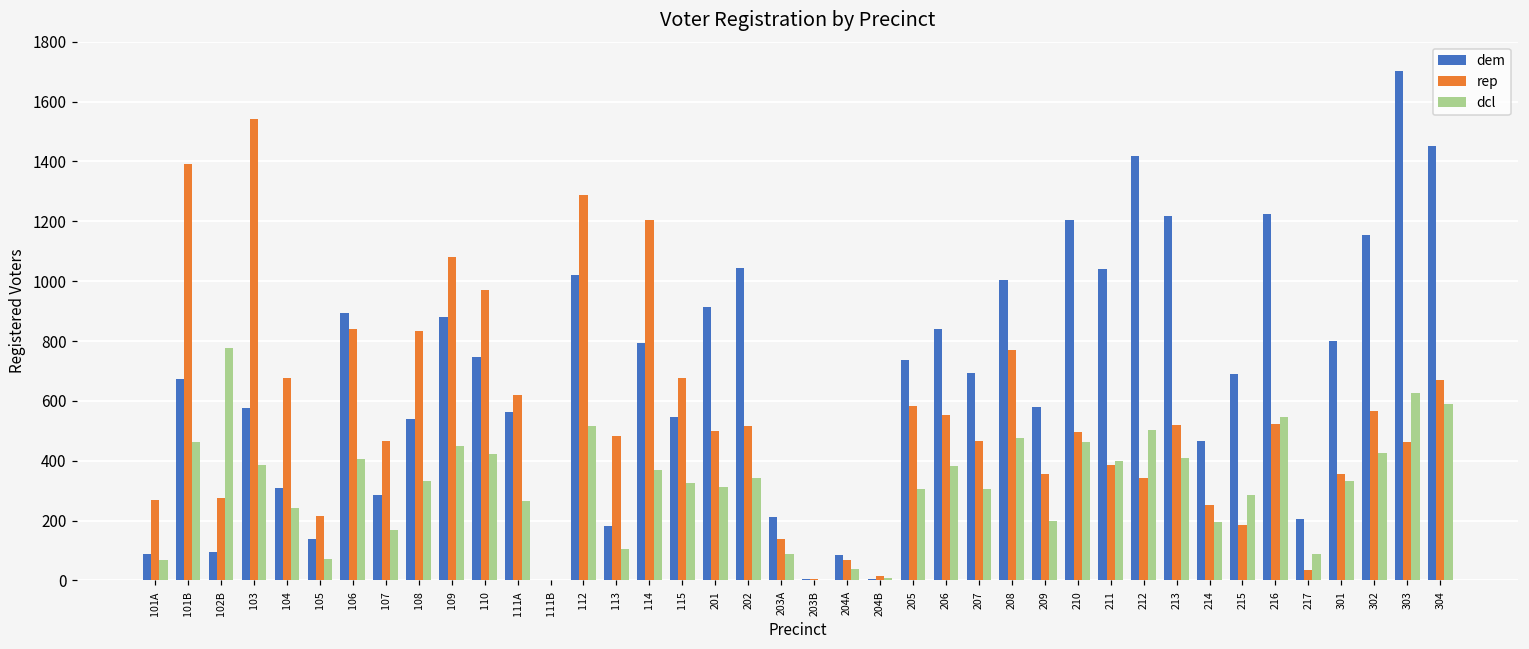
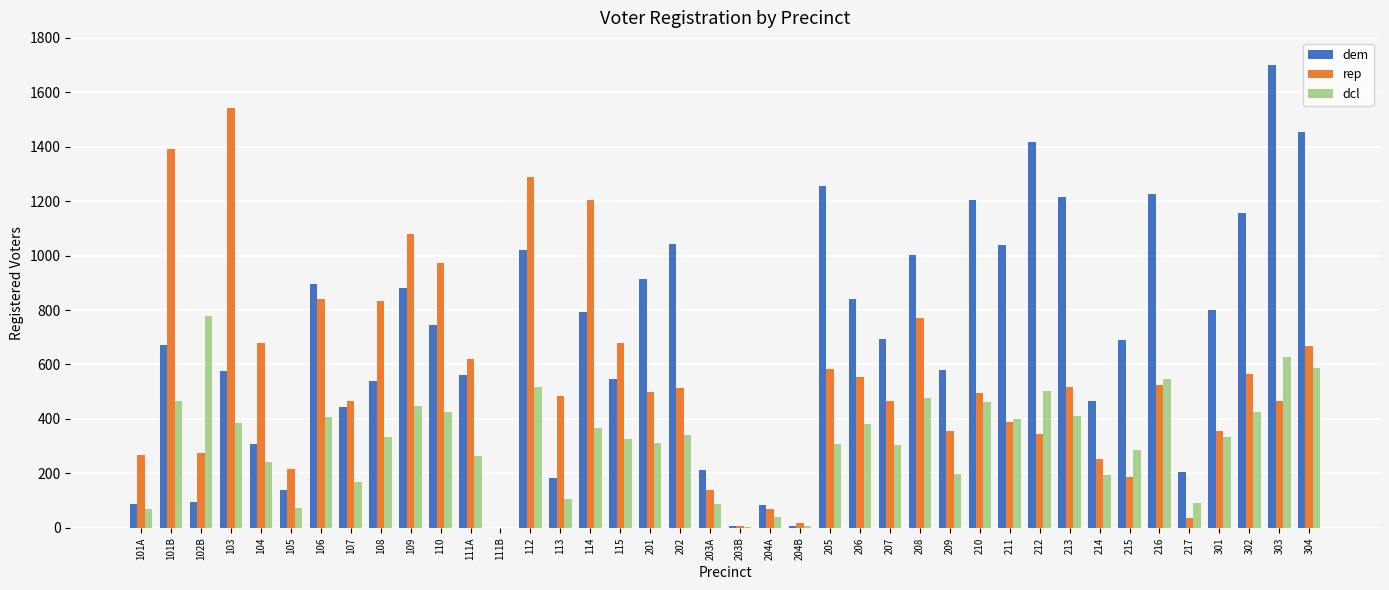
dem, 107: 290 -> 450
dem, 205: 740 -> 1250
